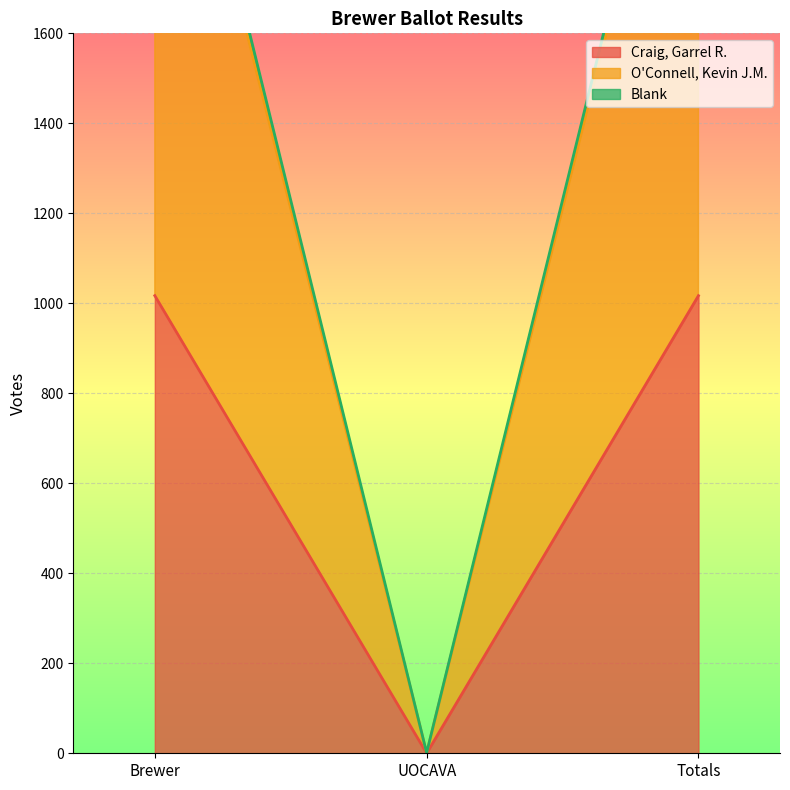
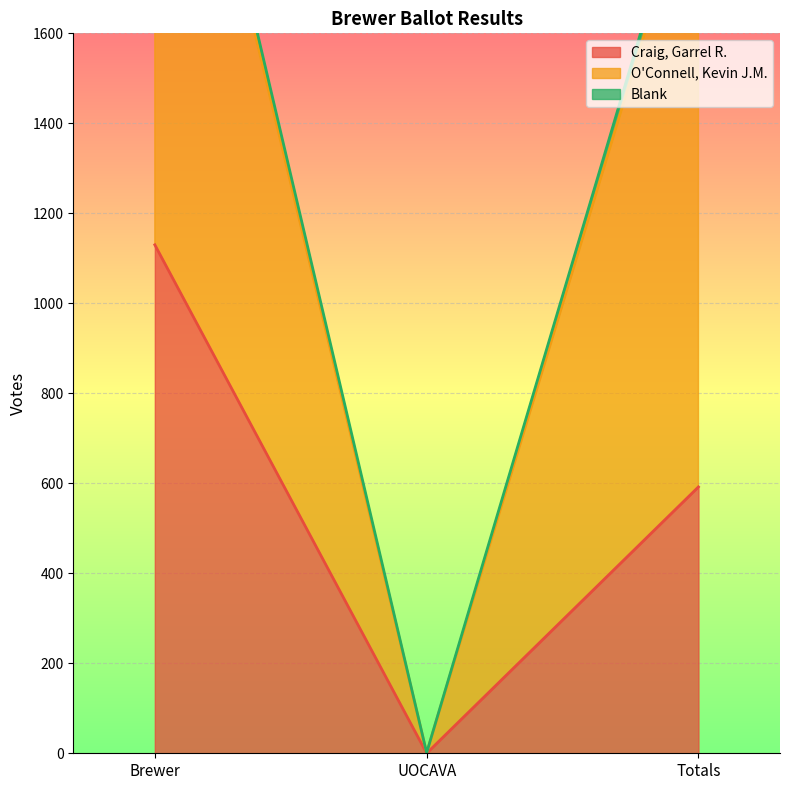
Craig, Garrel R., Brewer: 1020 -> 1130
Craig, Garrel R., Totals: 1020 -> 590
